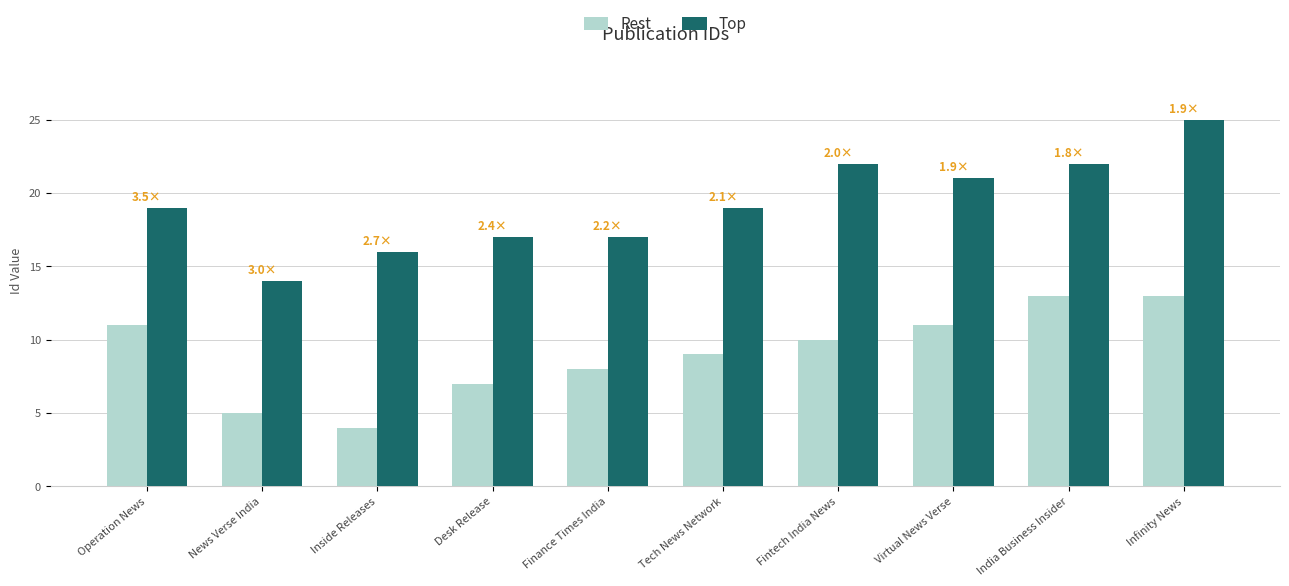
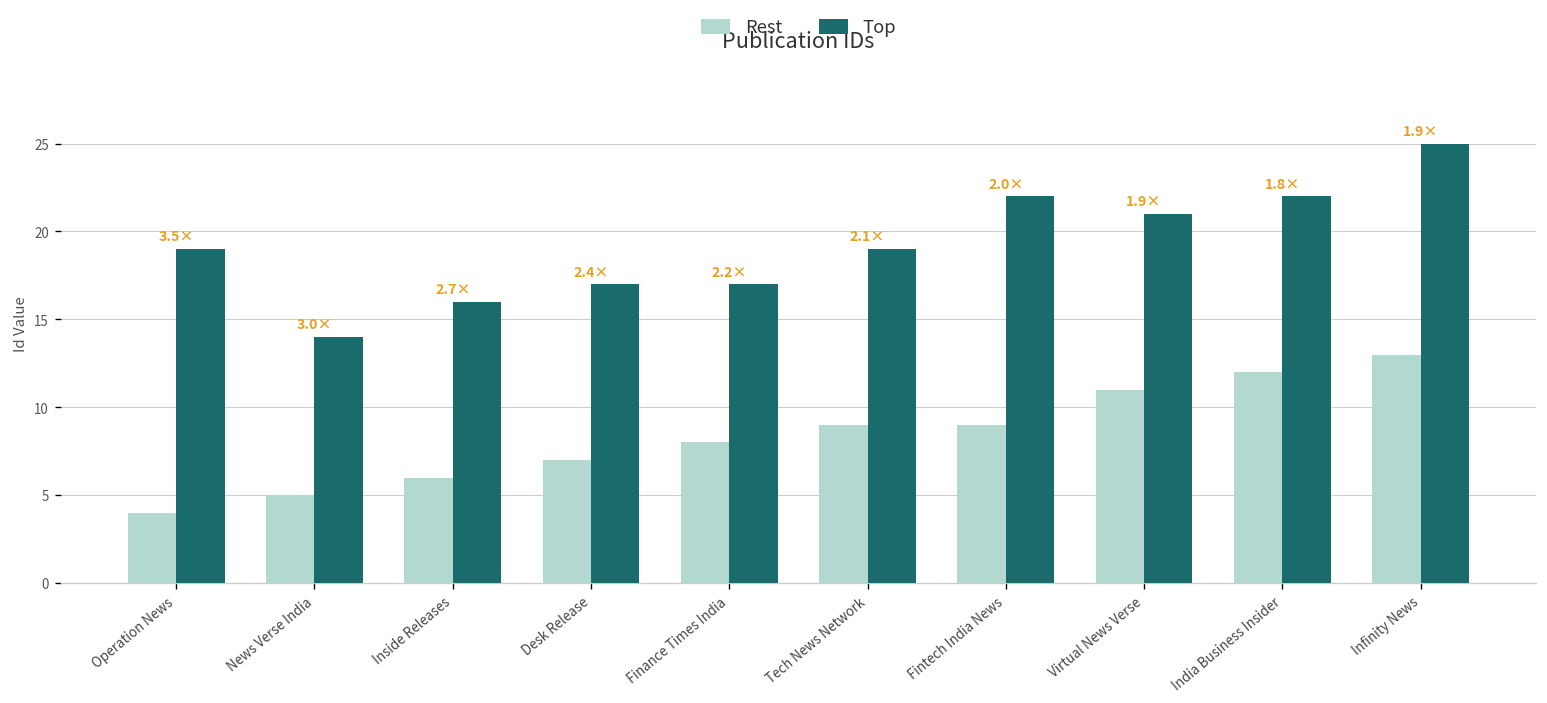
Rest, Operation News: 11 -> 4
Rest, Inside Releases: 4 -> 6
Rest, Fintech India News: 10 -> 9
Rest, India Business Insider: 13 -> 12
